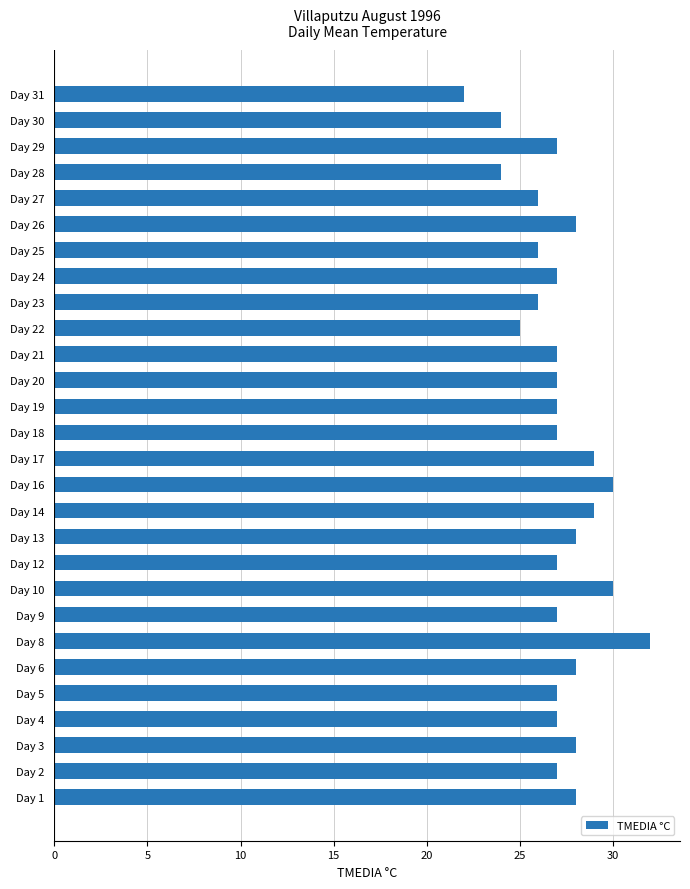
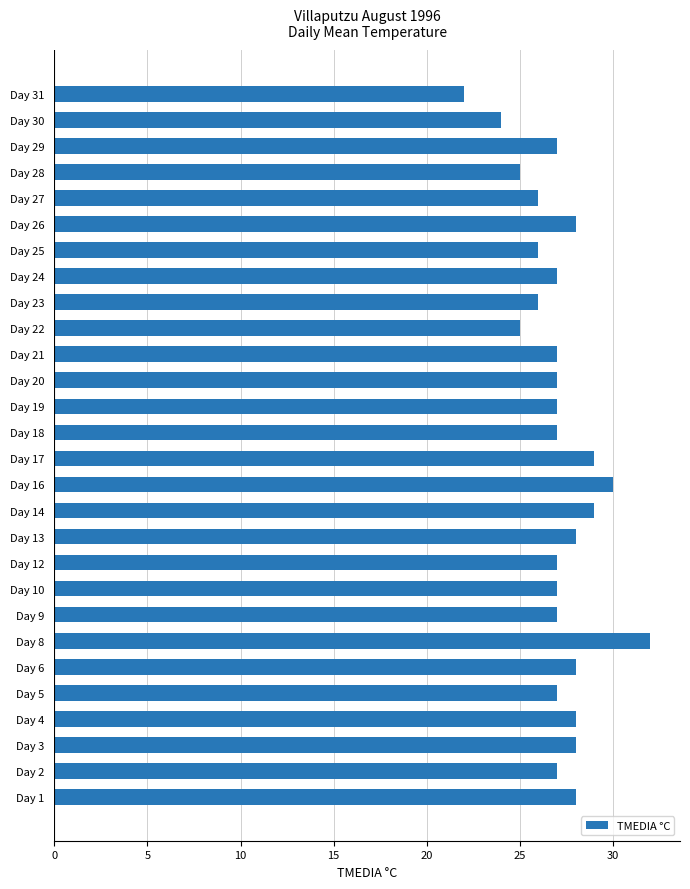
Day 28: 24 -> 25
Day 10: 30 -> 27
Day 4: 27 -> 28
